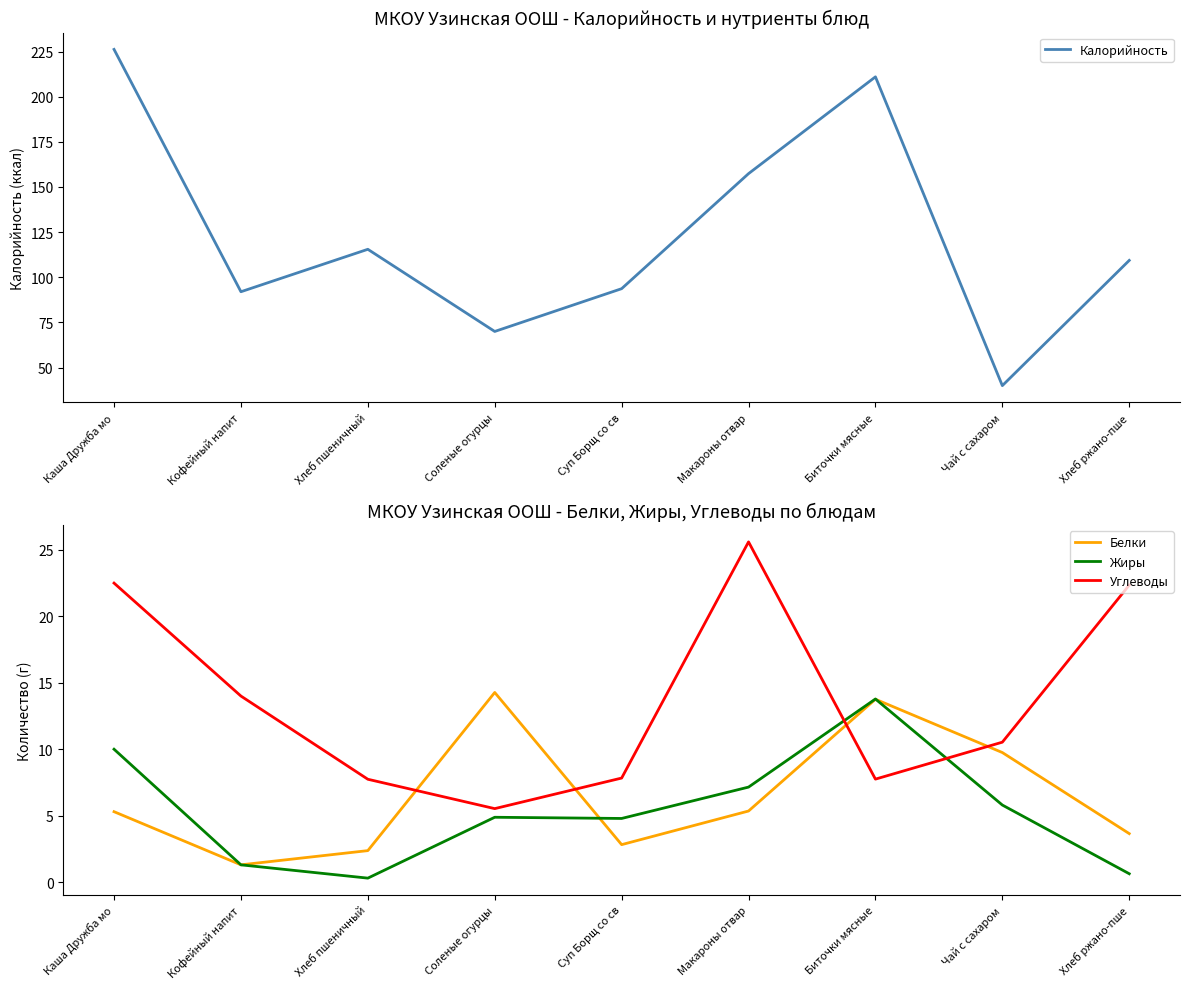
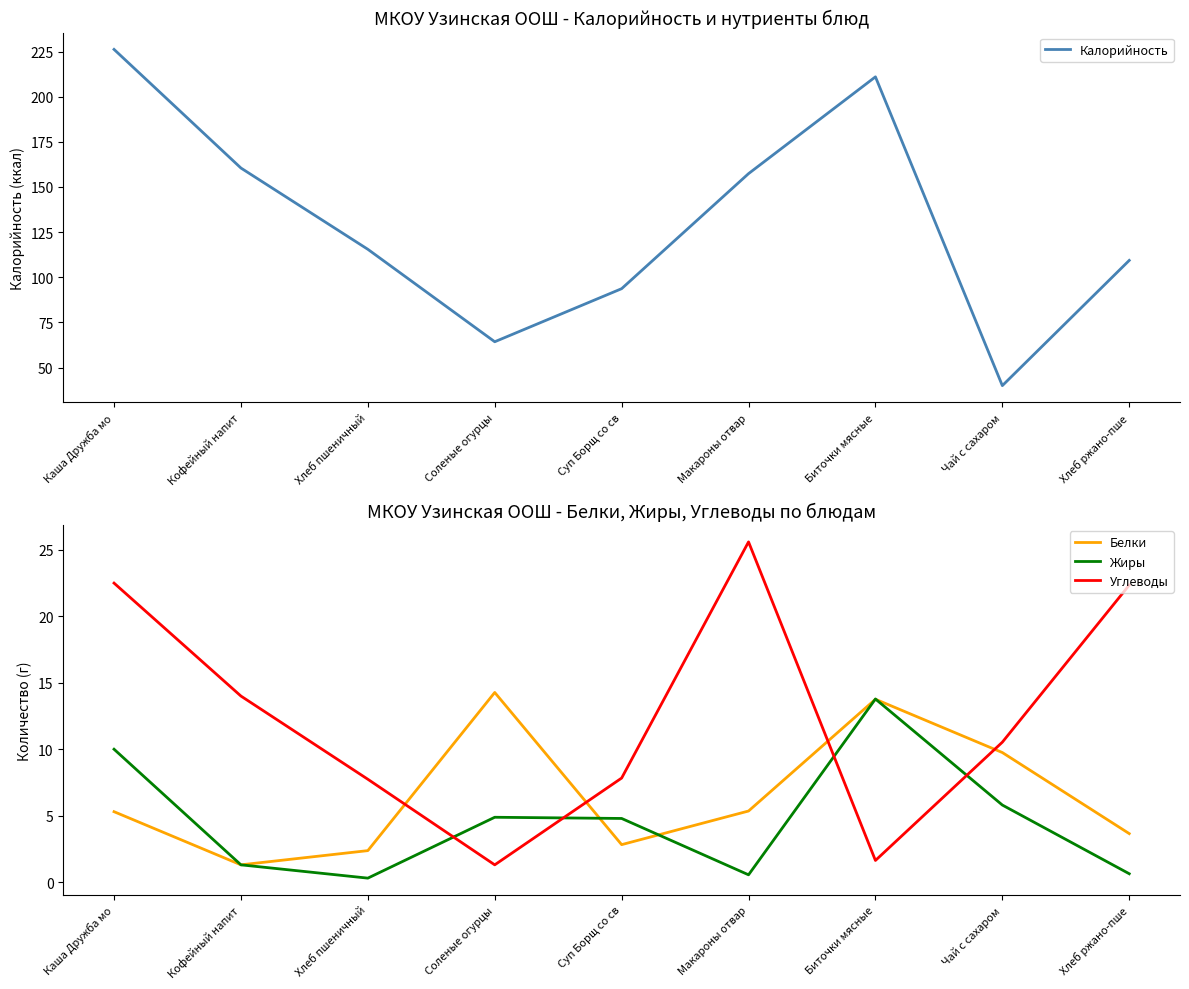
МКОУ Узинская ООШ - Калорийность и нутриенты блюд, Кофейный напит: 92 -> 161
МКОУ Узинская ООШ - Калорийность и нутриенты блюд, Соленые огурцы: 70 -> 64
МКОУ Узинская ООШ - Белки, Жиры, Углеводы по блюдам, Углеводы, Соленые огурцы: 5.5 -> 1.3
МКОУ Узинская ООШ - Белки, Жиры, Углеводы по блюдам, Жиры, Макароны отвар: 7.2 -> 0.6
МКОУ Узинская ООШ - Белки, Жиры, Углеводы по блюдам, Углеводы, Биточки мясные: 7.8 -> 1.6
